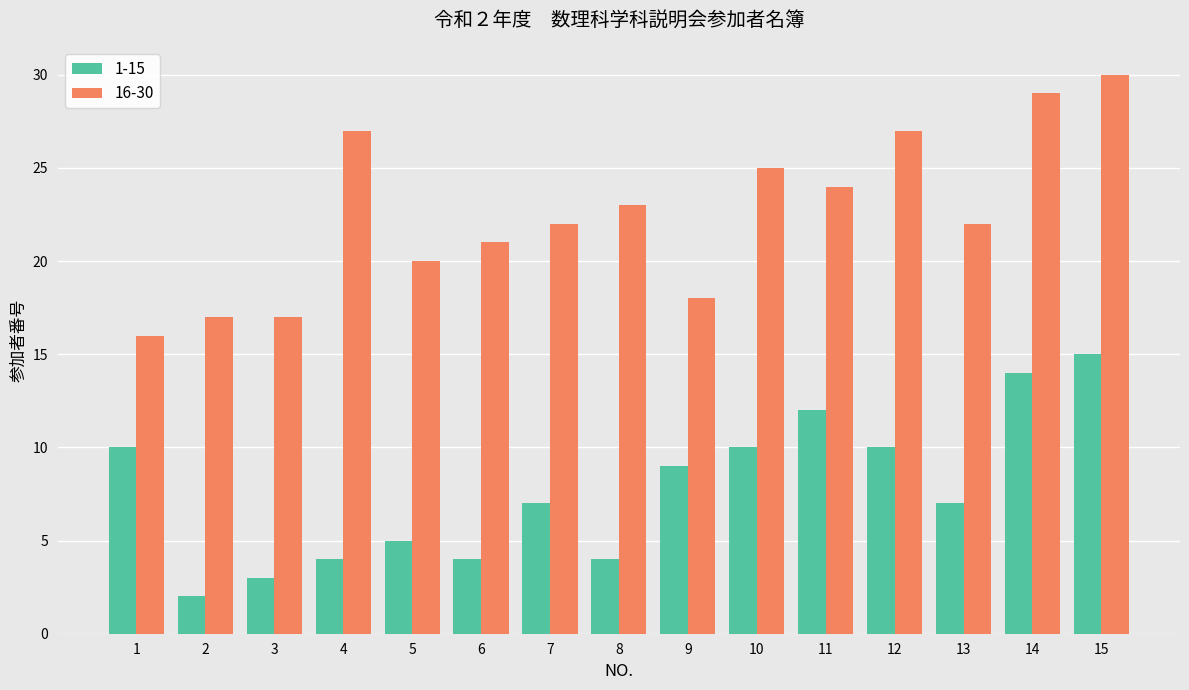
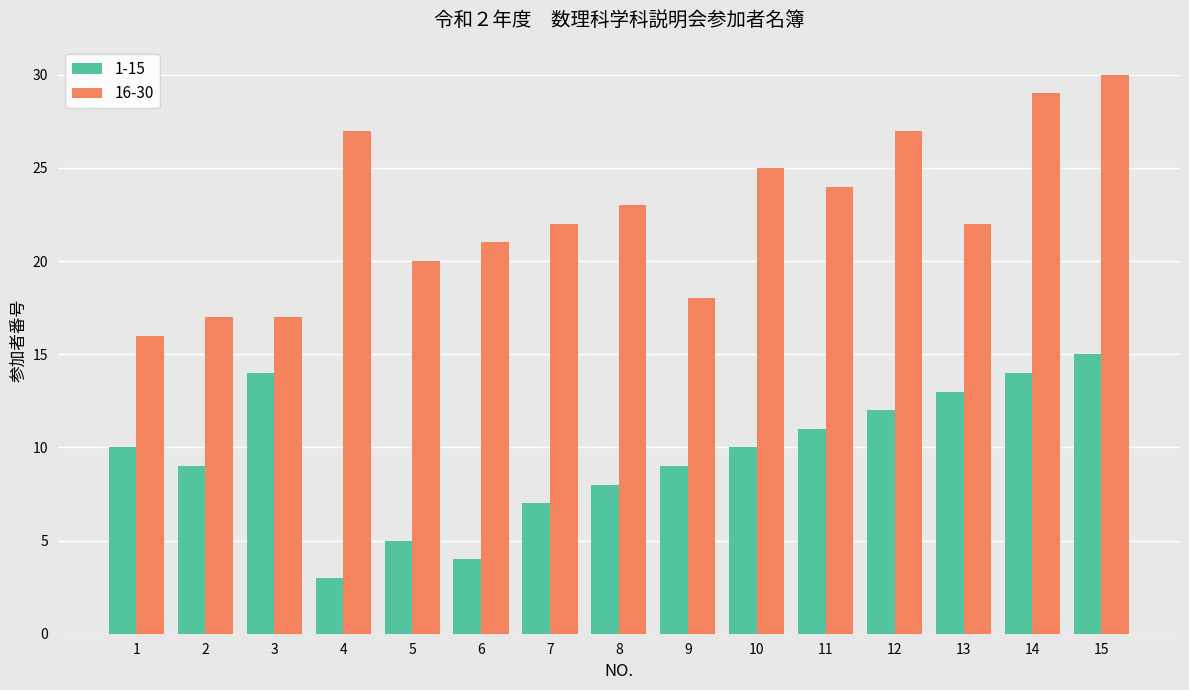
1-15, 2: 2 -> 9
1-15, 3: 3 -> 14
1-15, 4: 4 -> 3
1-15, 8: 4 -> 8
1-15, 11: 12 -> 11
1-15, 12: 10 -> 12
1-15, 13: 7 -> 13
